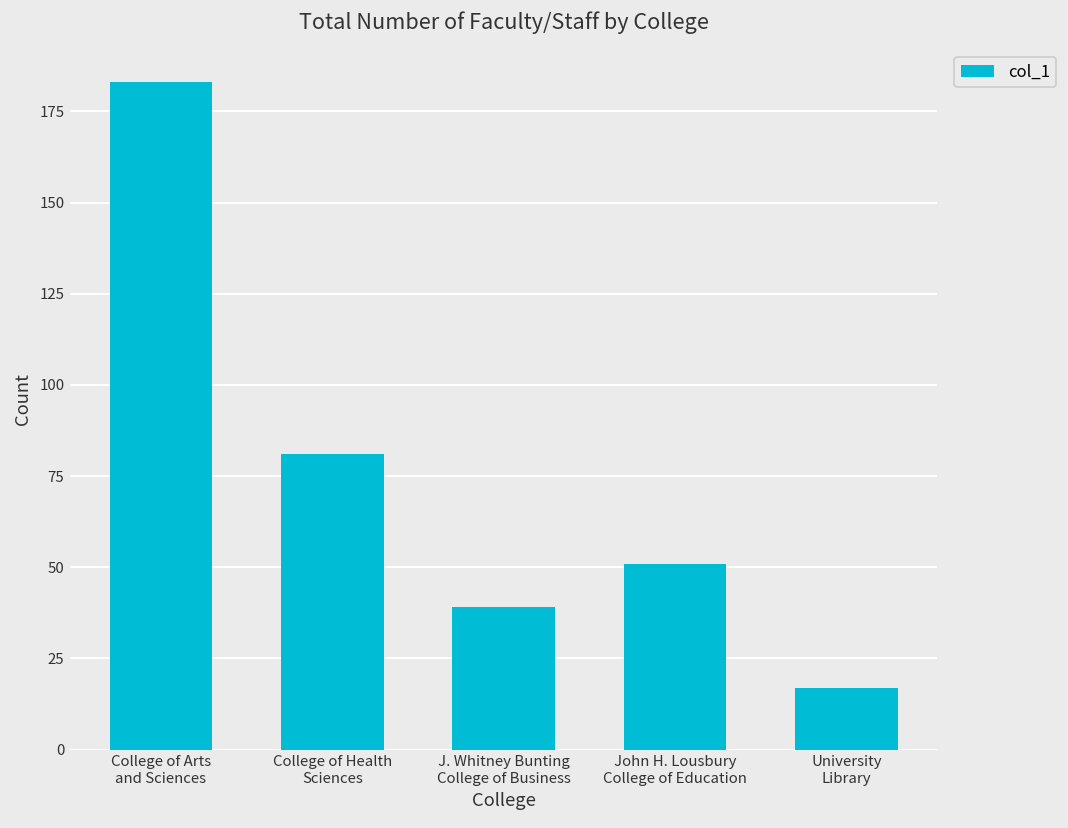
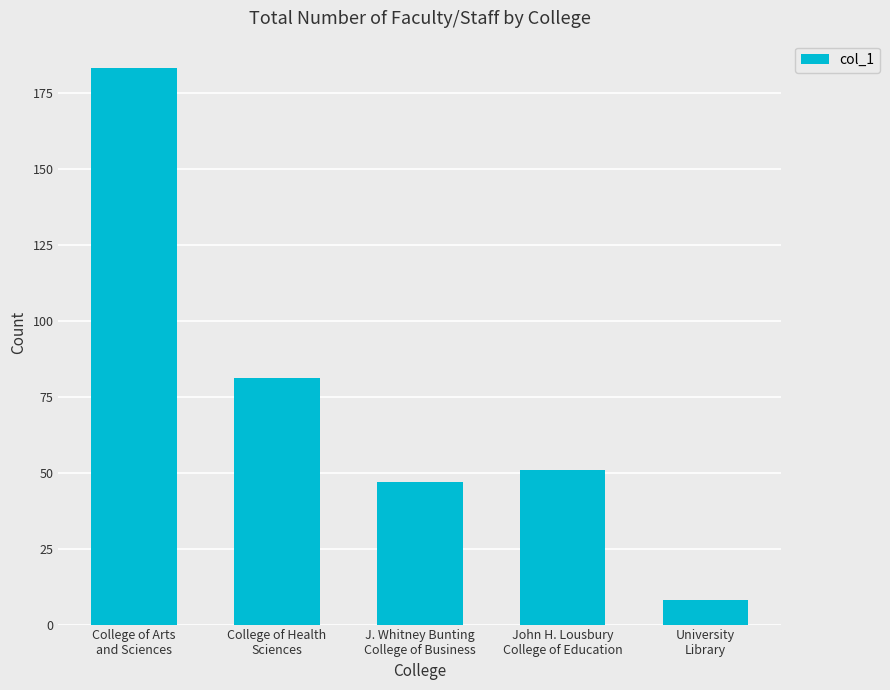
J. Whitney Bunting College of Business: 39 -> 47
University Library: 17 -> 8
